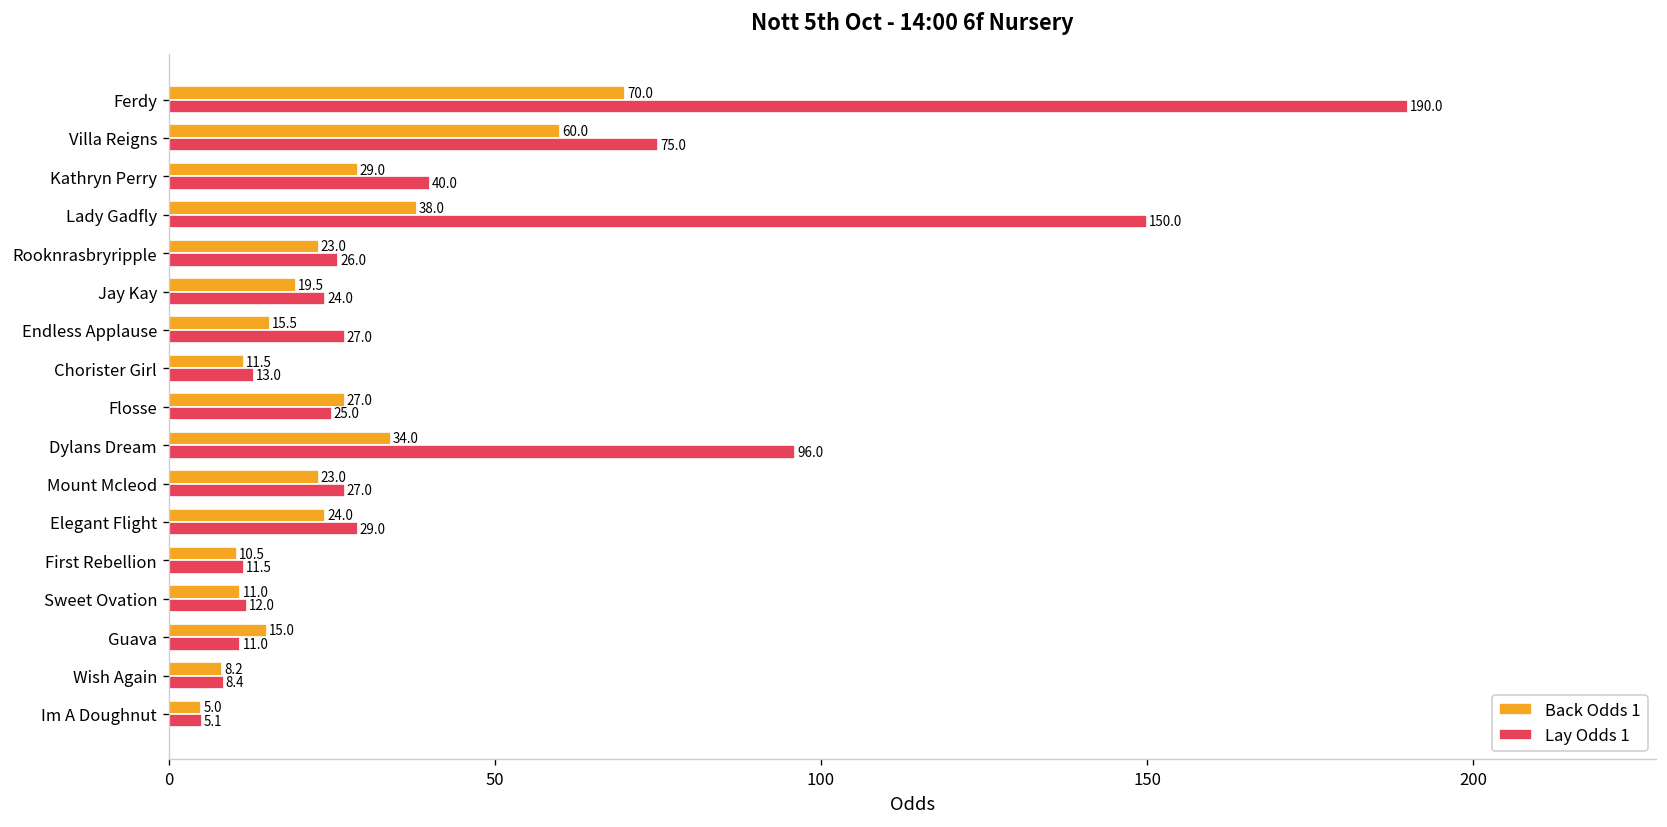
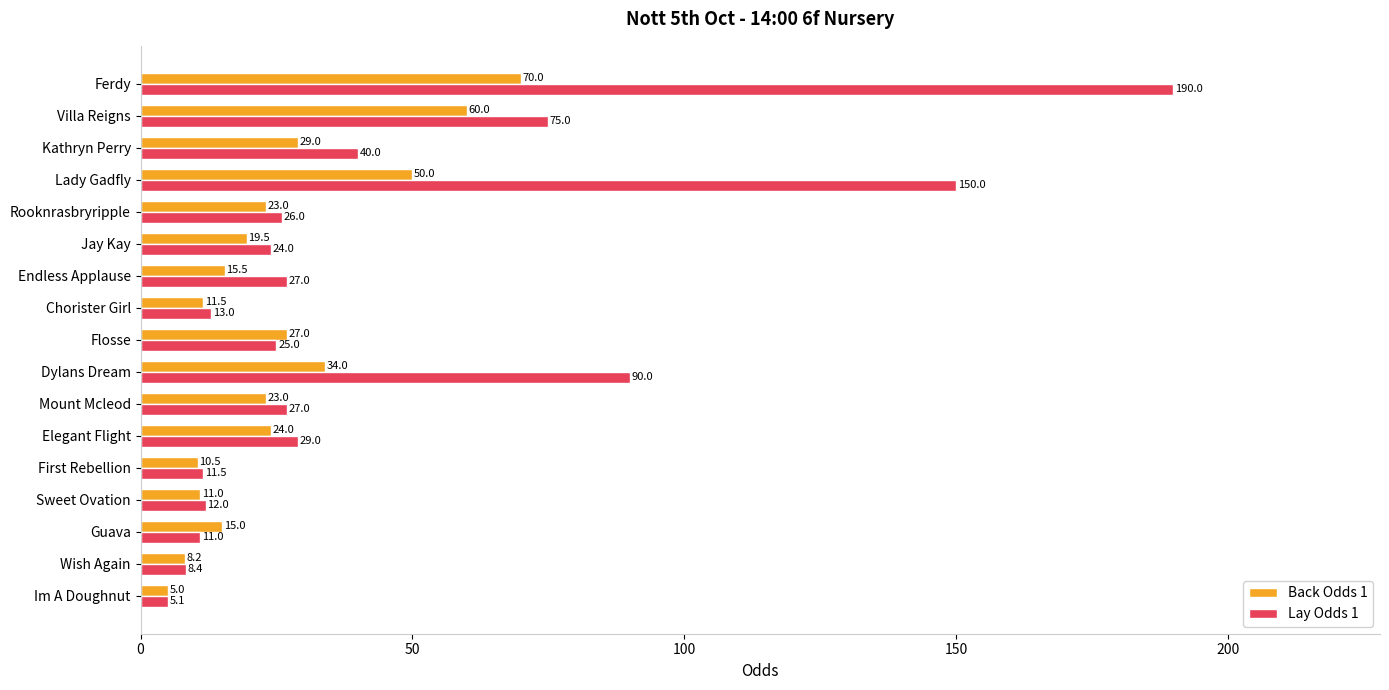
Back Odds 1, Lady Gadfly: 38.0 -> 50.0
Lay Odds 1, Dylans Dream: 96.0 -> 90.0
